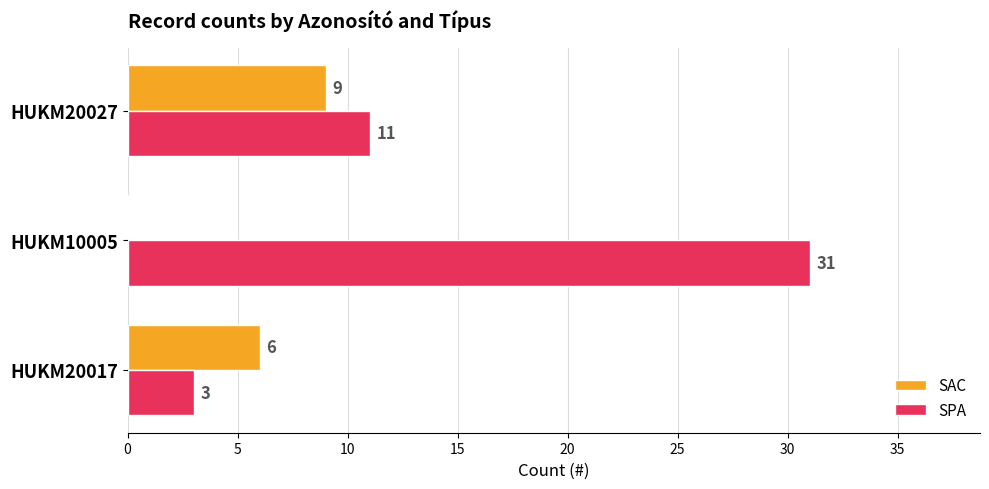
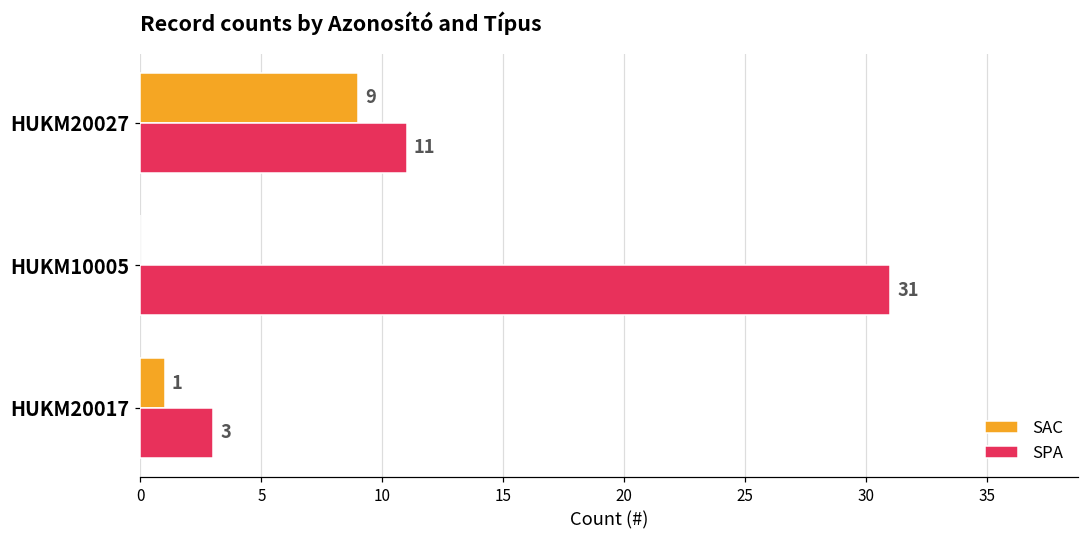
SAC, HUKM20017: 6 -> 1
